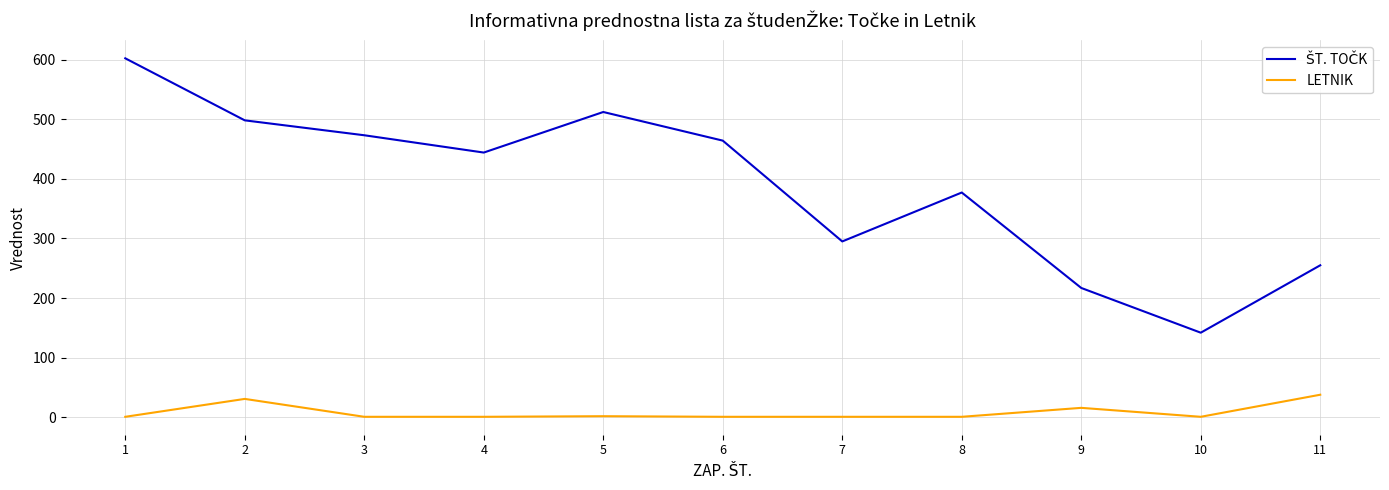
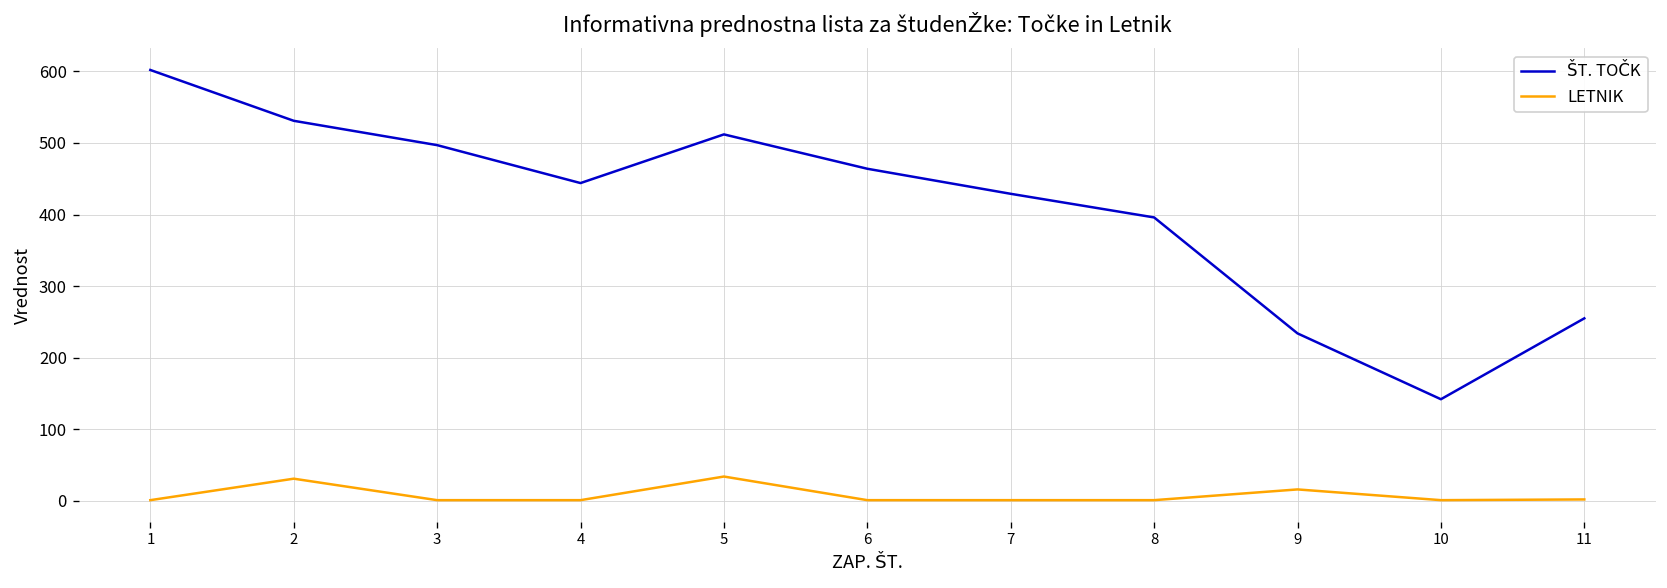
ŠT. TOČK, 2: 500 -> 530
ŠT. TOČK, 3: 470 -> 500
LETNIK, 5: 0 -> 30
ŠT. TOČK, 7: 300 -> 430
ŠT. TOČK, 8: 380 -> 400
ŠT. TOČK, 9: 220 -> 230
LETNIK, 11: 40 -> 0
